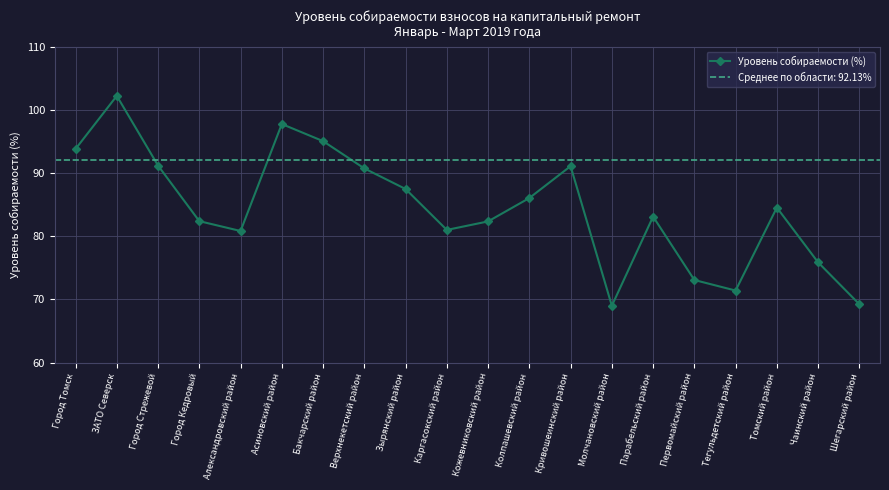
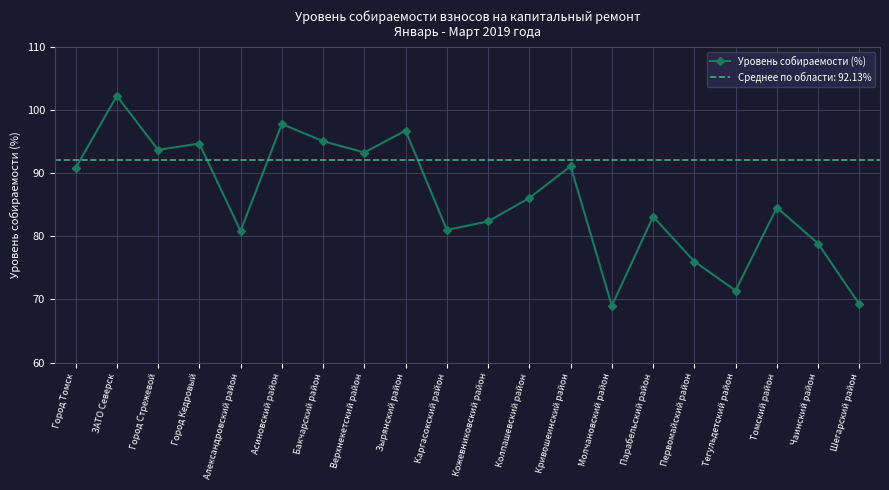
Город Томск: 94 -> 91
Город Стрежевой: 91 -> 94
Город Кедровый: 82 -> 95
Верхнекетский район: 91 -> 93
Зырянский район: 87 -> 97
Первомайский район: 73 -> 76
Чаинский район: 76 -> 79
